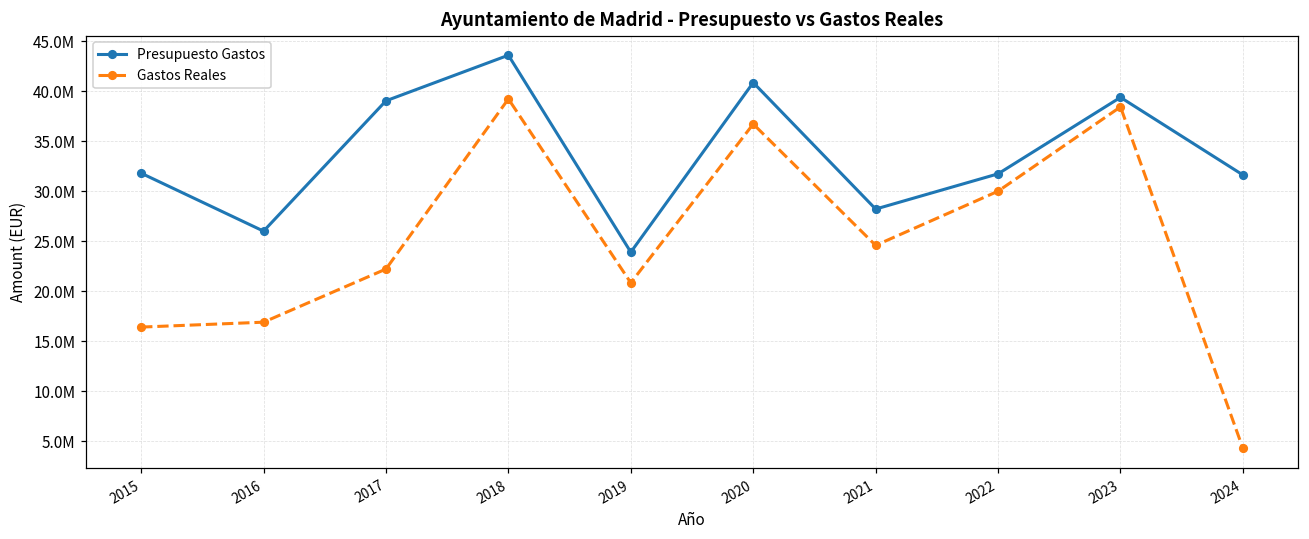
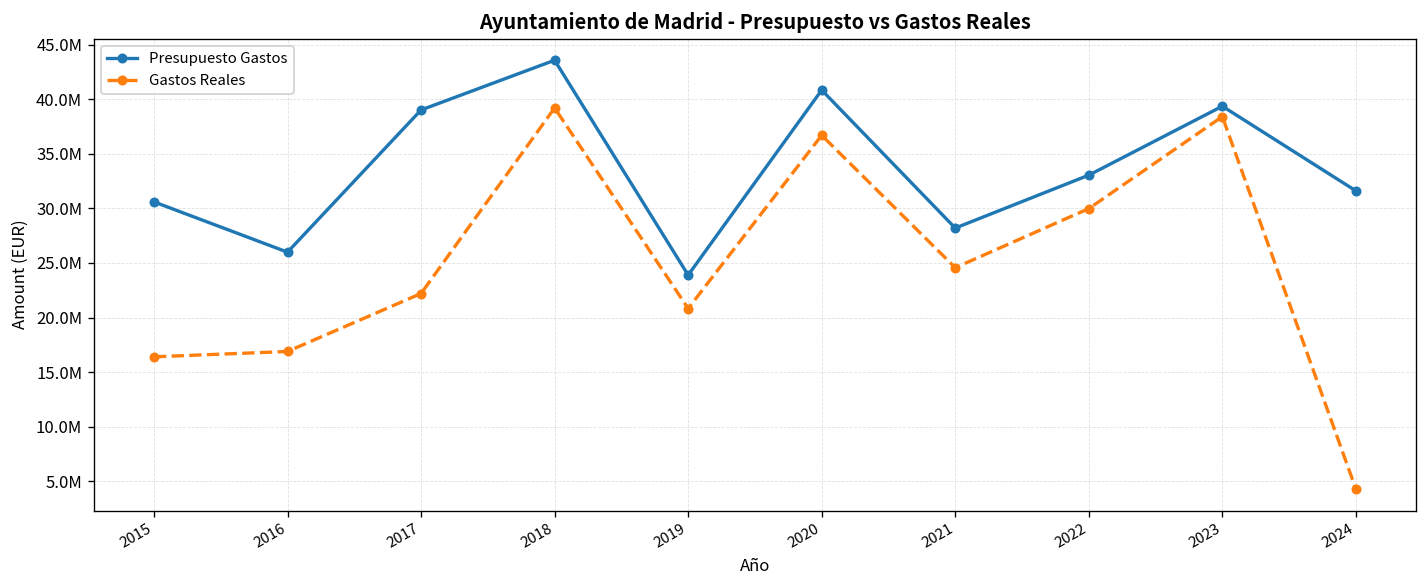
Presupuesto Gastos, 2015: 32000000 -> 31000000
Presupuesto Gastos, 2022: 32000000 -> 33000000
